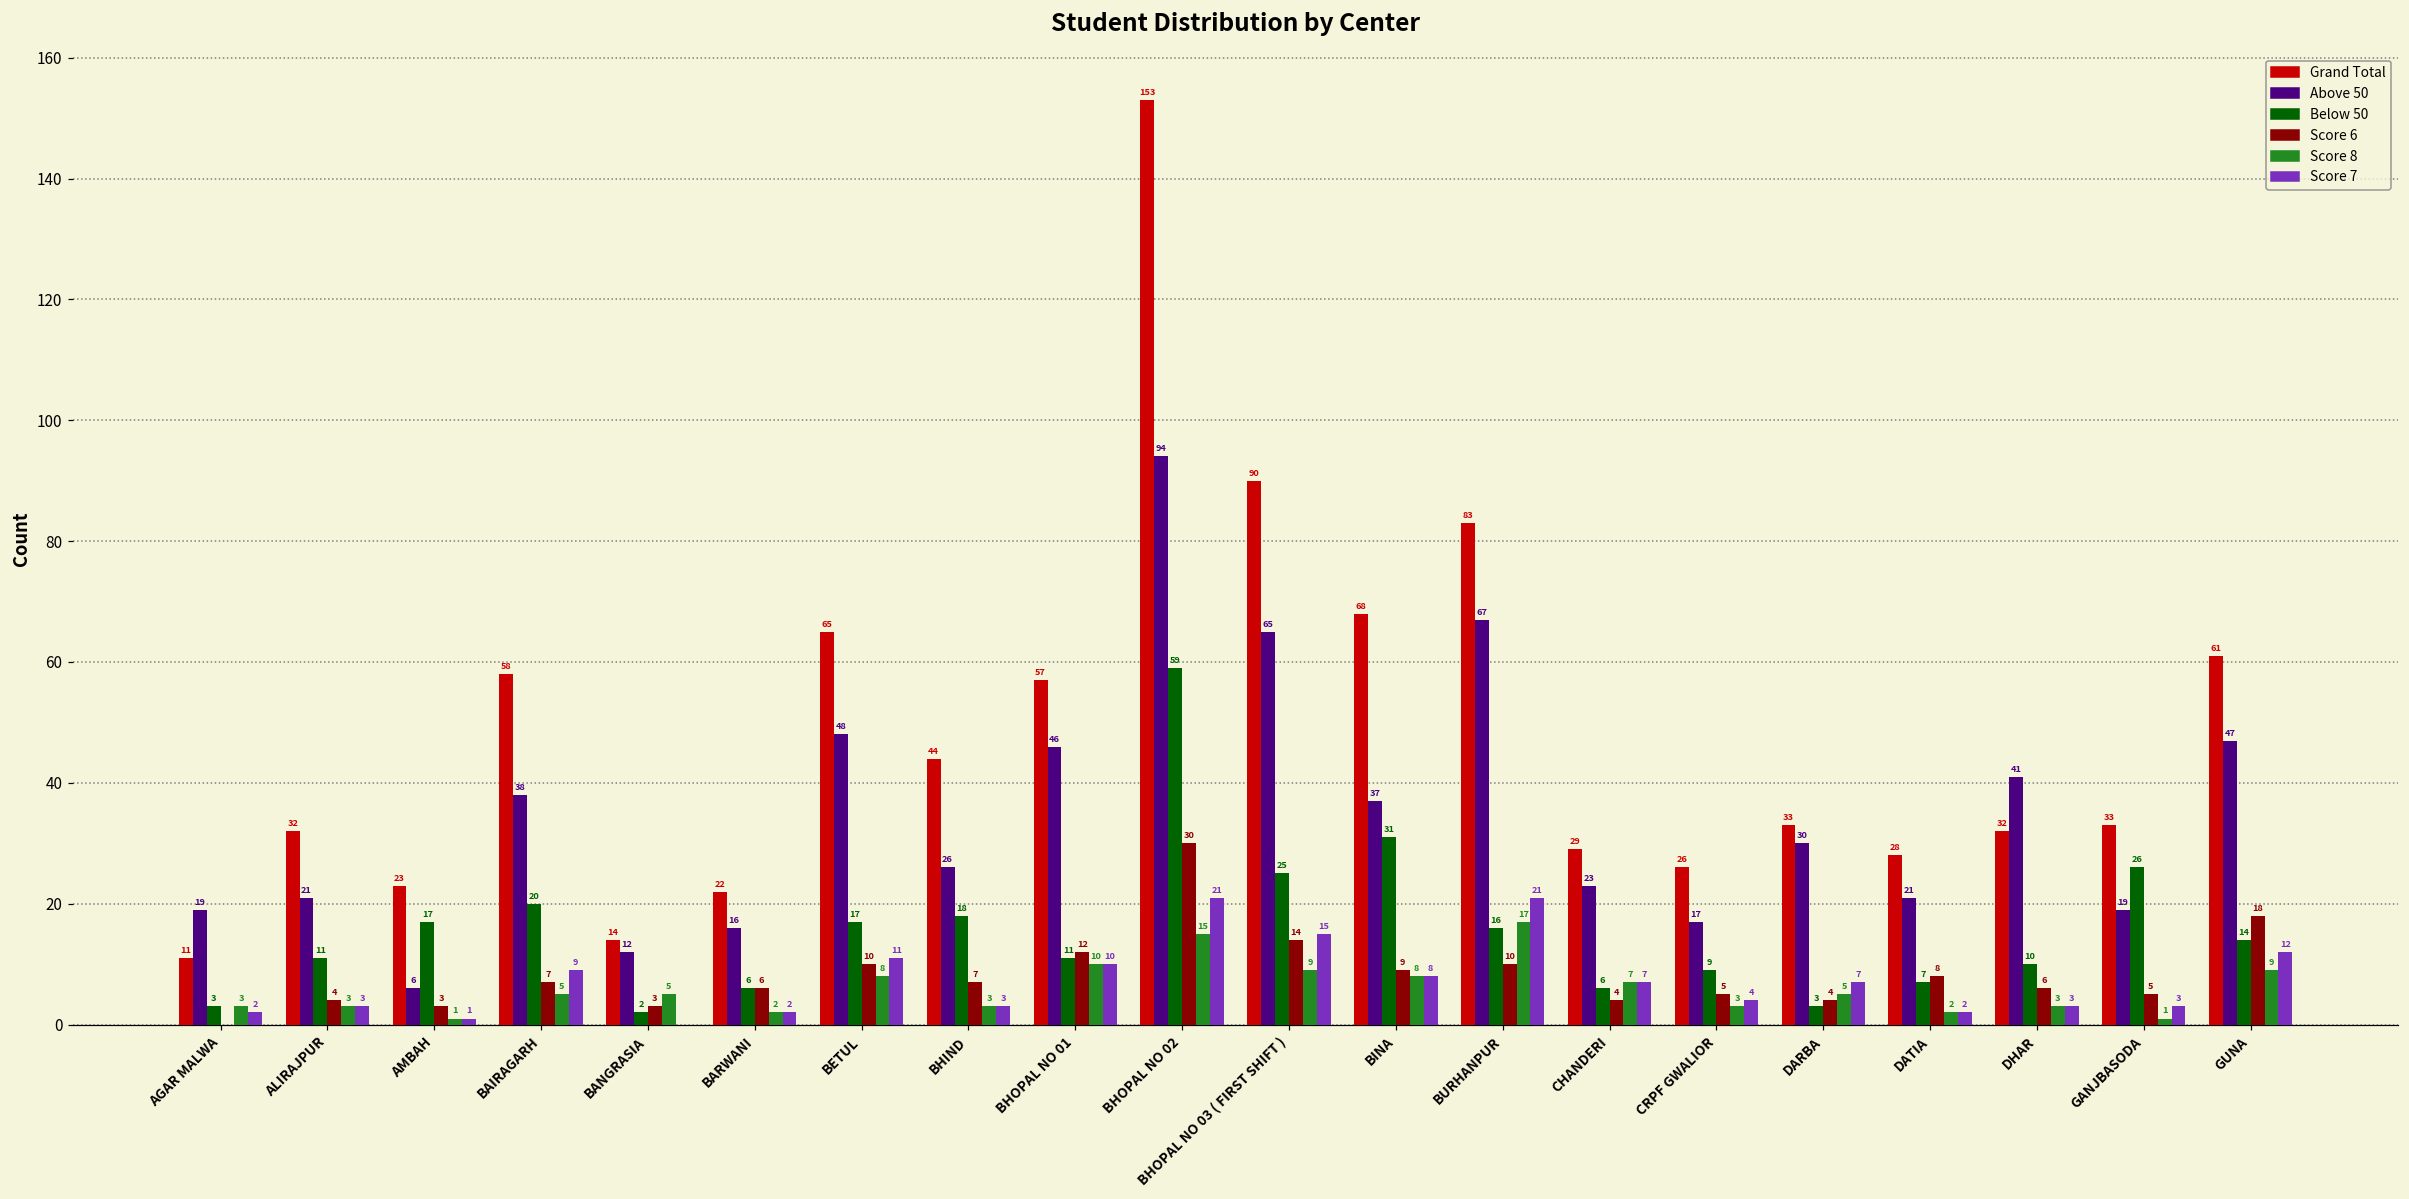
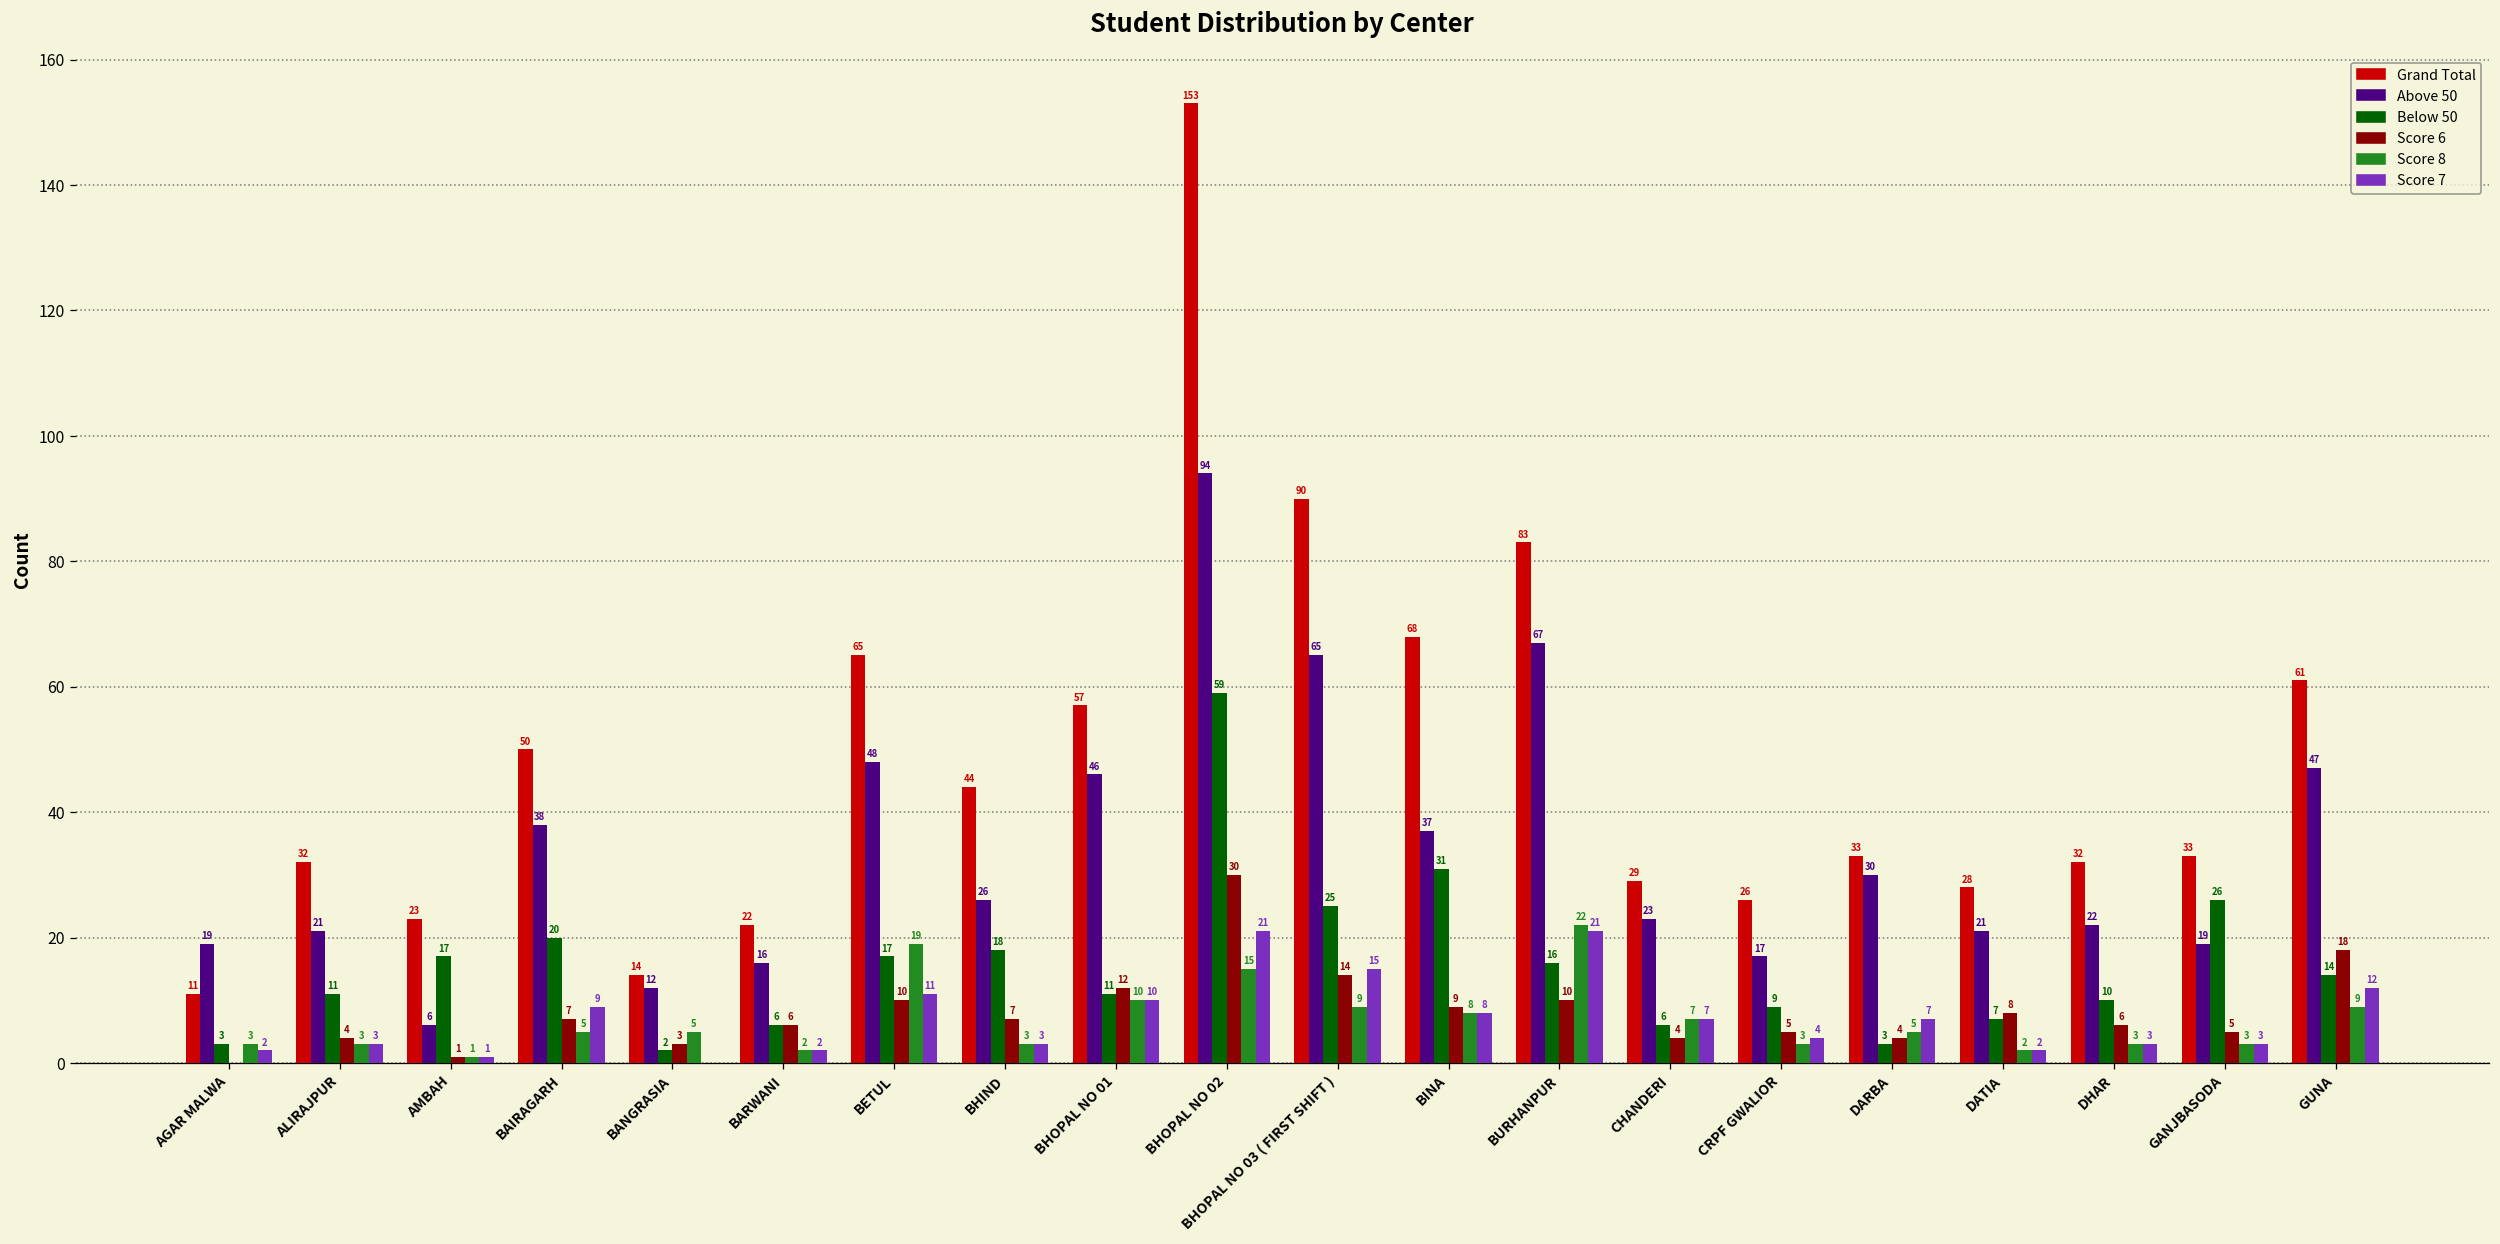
Score 6, AMBAH: 3 -> 1
Grand Total, BAIRAGARH: 58 -> 50
Score 8, BETUL: 8 -> 19
Score 8, BURHANPUR: 17 -> 22
Above 50, DHAR: 41 -> 22
Score 8, GANJBASODA: 1 -> 3
